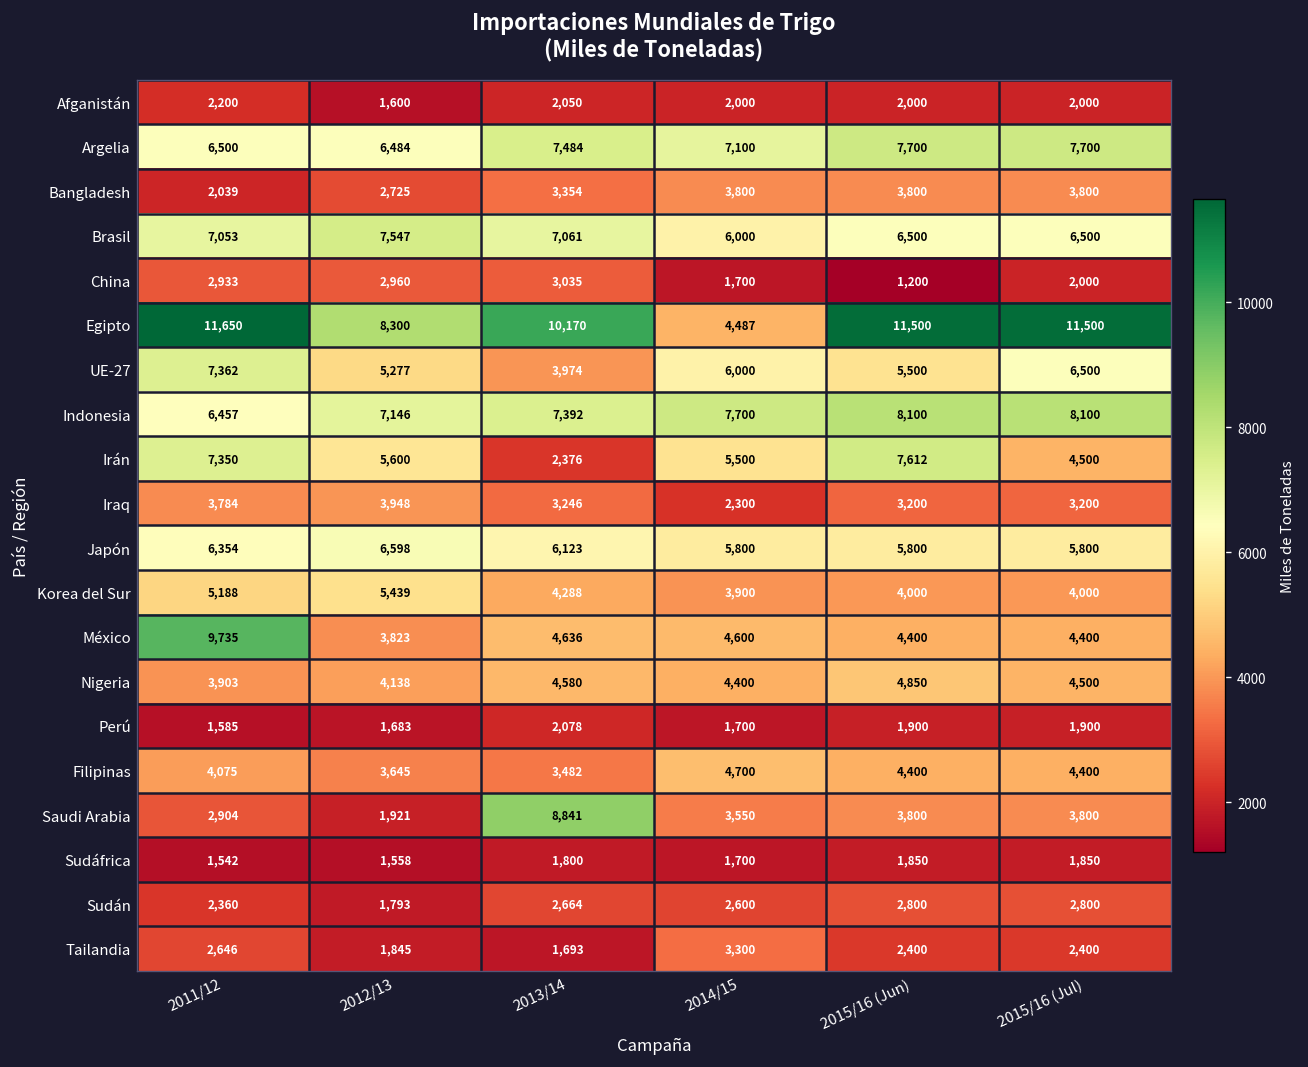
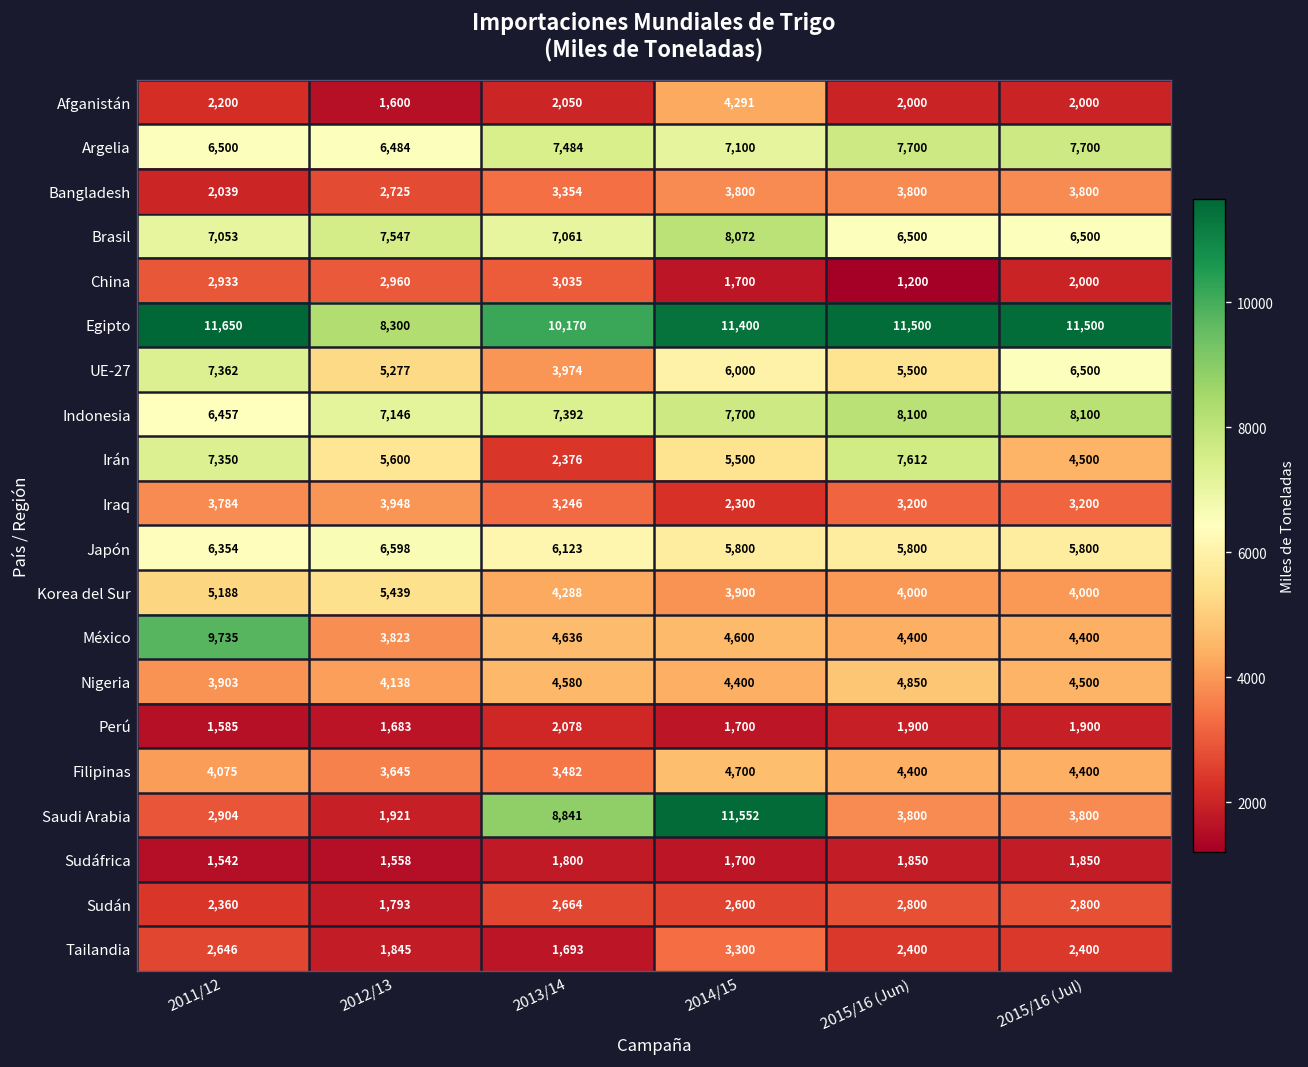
Afganistán, 2014/15: 2,000 -> 4,291
Brasil, 2014/15: 6,000 -> 8,072
Egipto, 2014/15: 4,487 -> 11,400
Saudi Arabia, 2014/15: 3,550 -> 11,552
